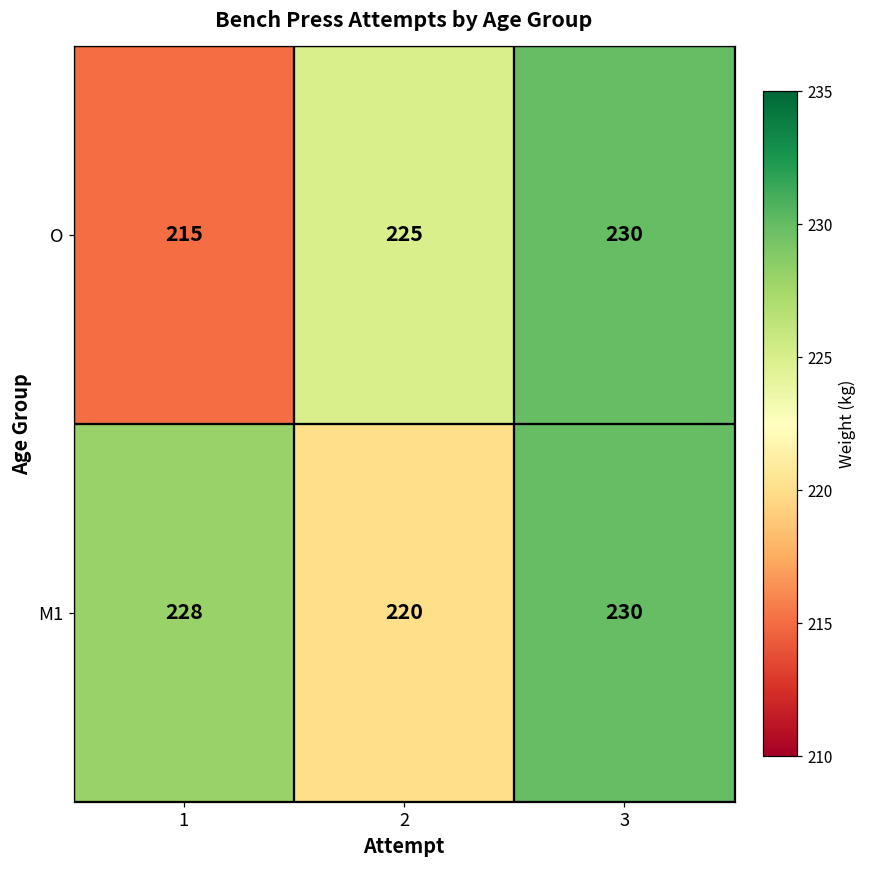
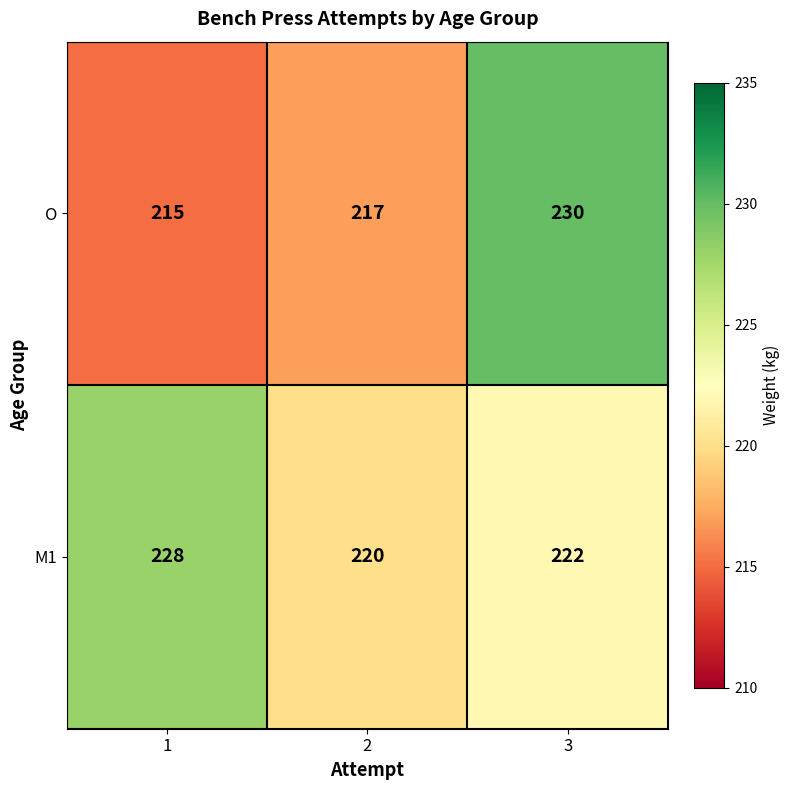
O, 2: 225 -> 217
M1, 3: 230 -> 222
